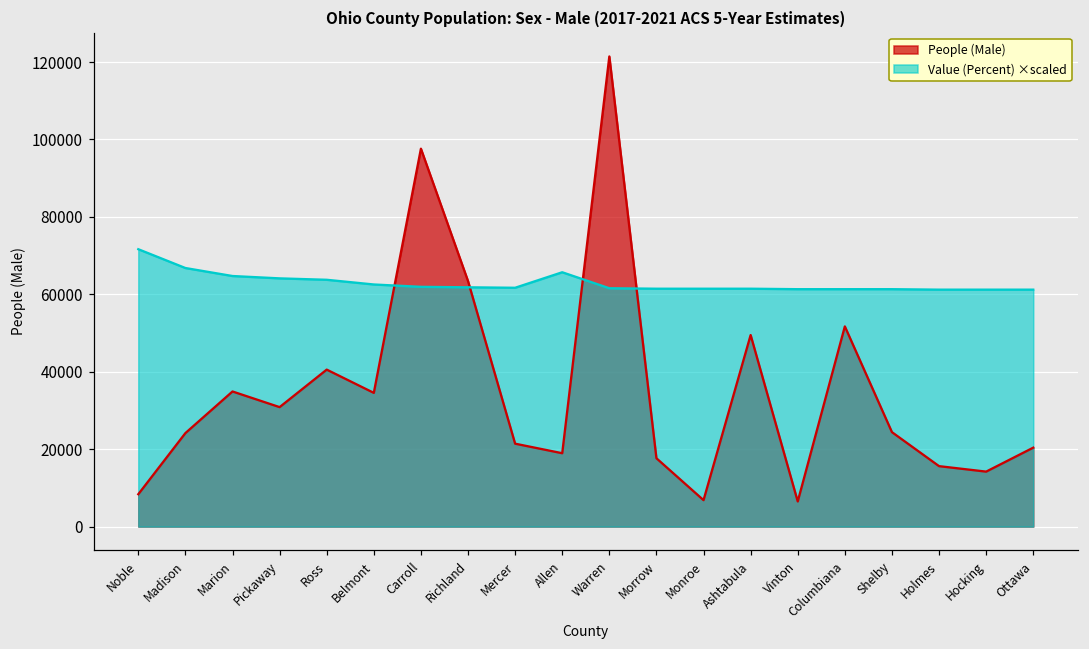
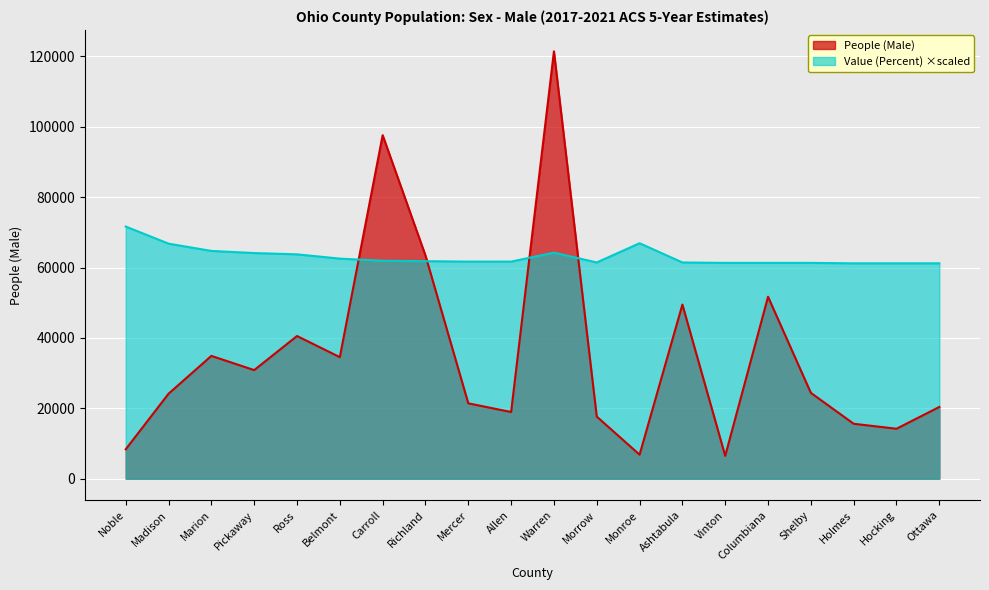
Value (Percent) ×scaled, Allen: 66000 -> 62000
Value (Percent) ×scaled, Warren: 62000 -> 64000
Value (Percent) ×scaled, Monroe: 61000 -> 67000
